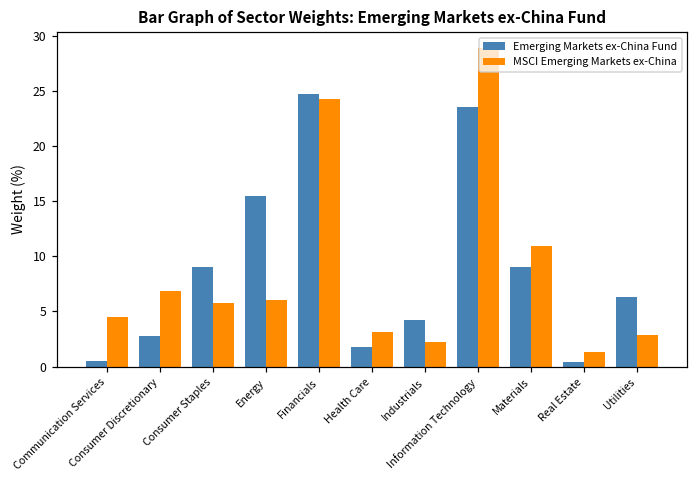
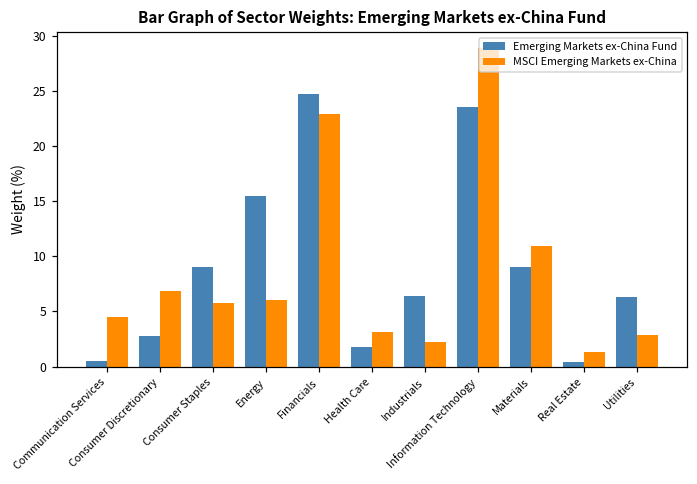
MSCI Emerging Markets ex-China, Financials: 24.3 -> 22.9
Emerging Markets ex-China Fund, Industrials: 4.2 -> 6.4
